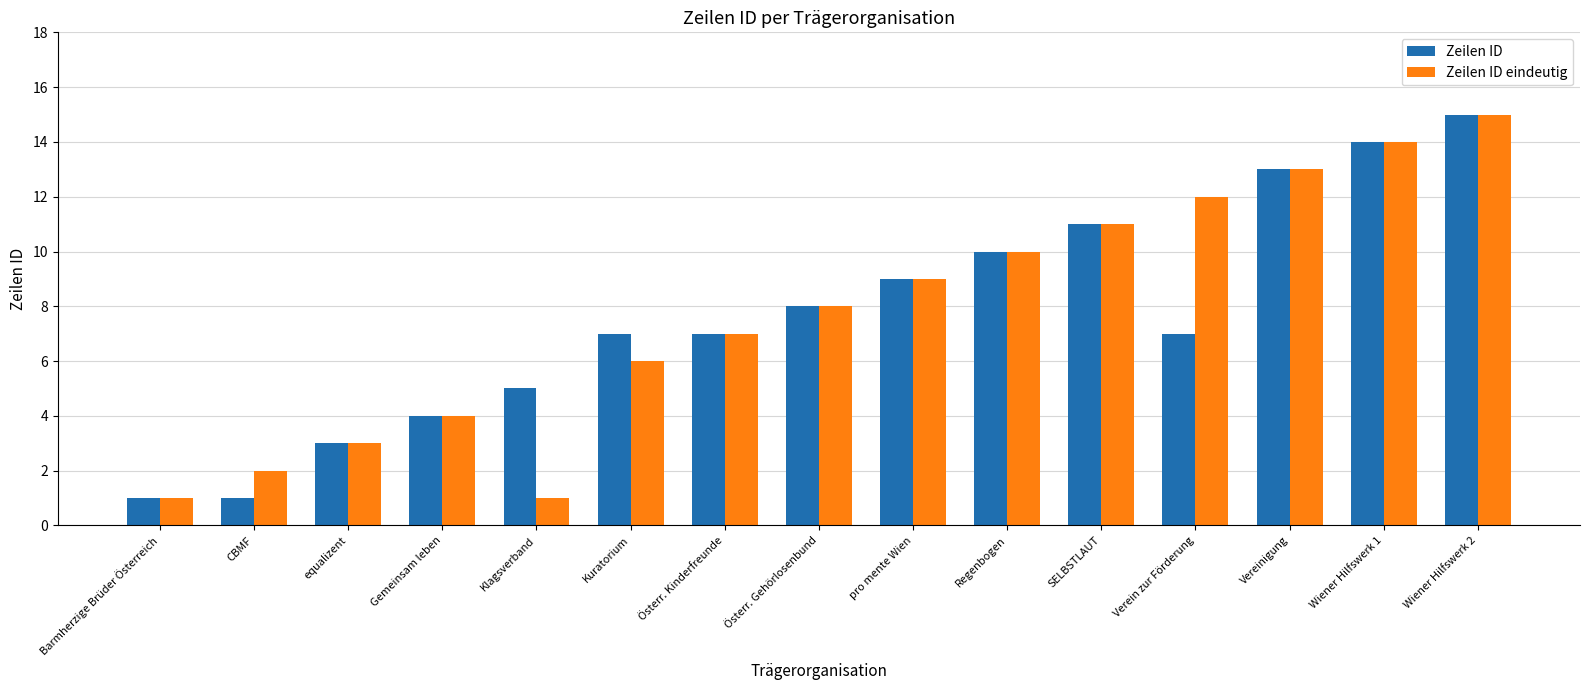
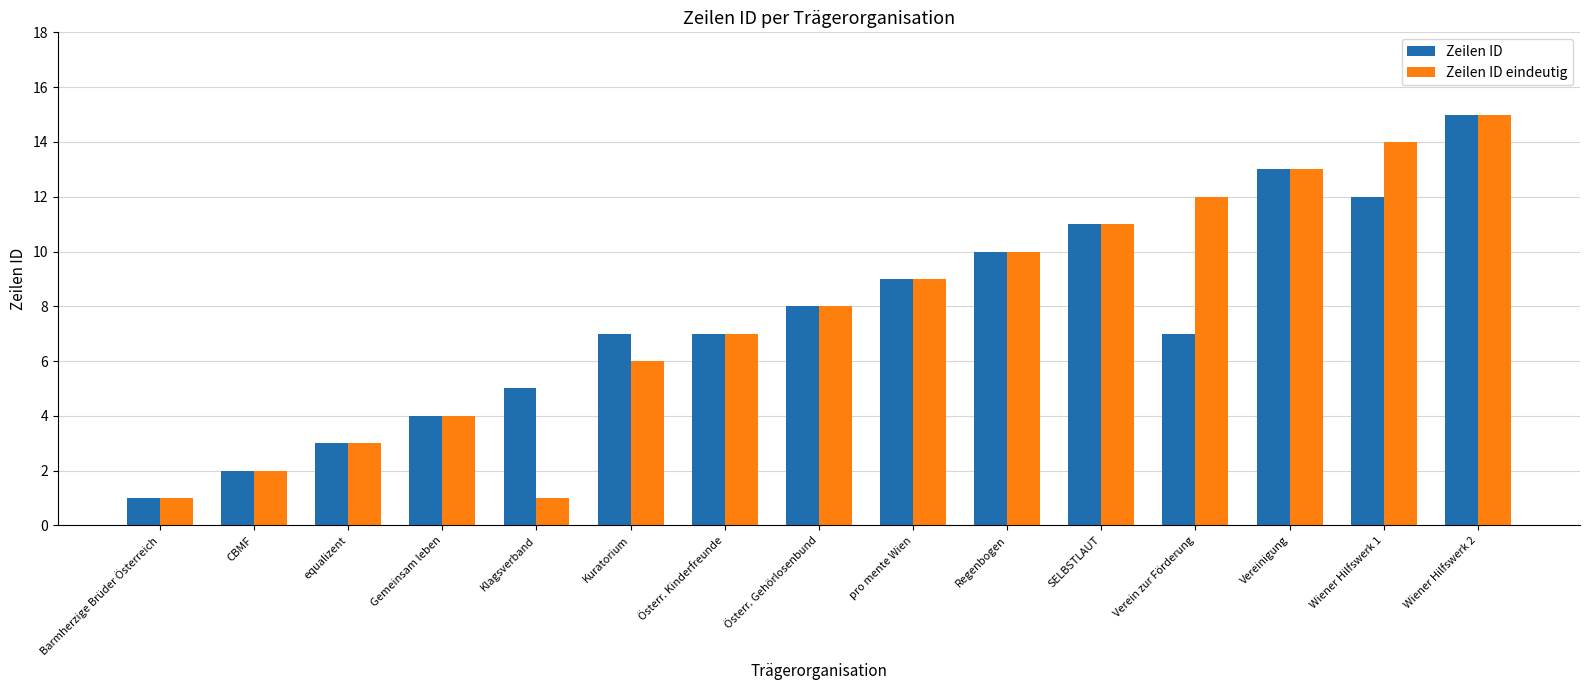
Zeilen ID, CBMF: 1 -> 2
Zeilen ID, Wiener Hilfswerk 1: 14 -> 12
